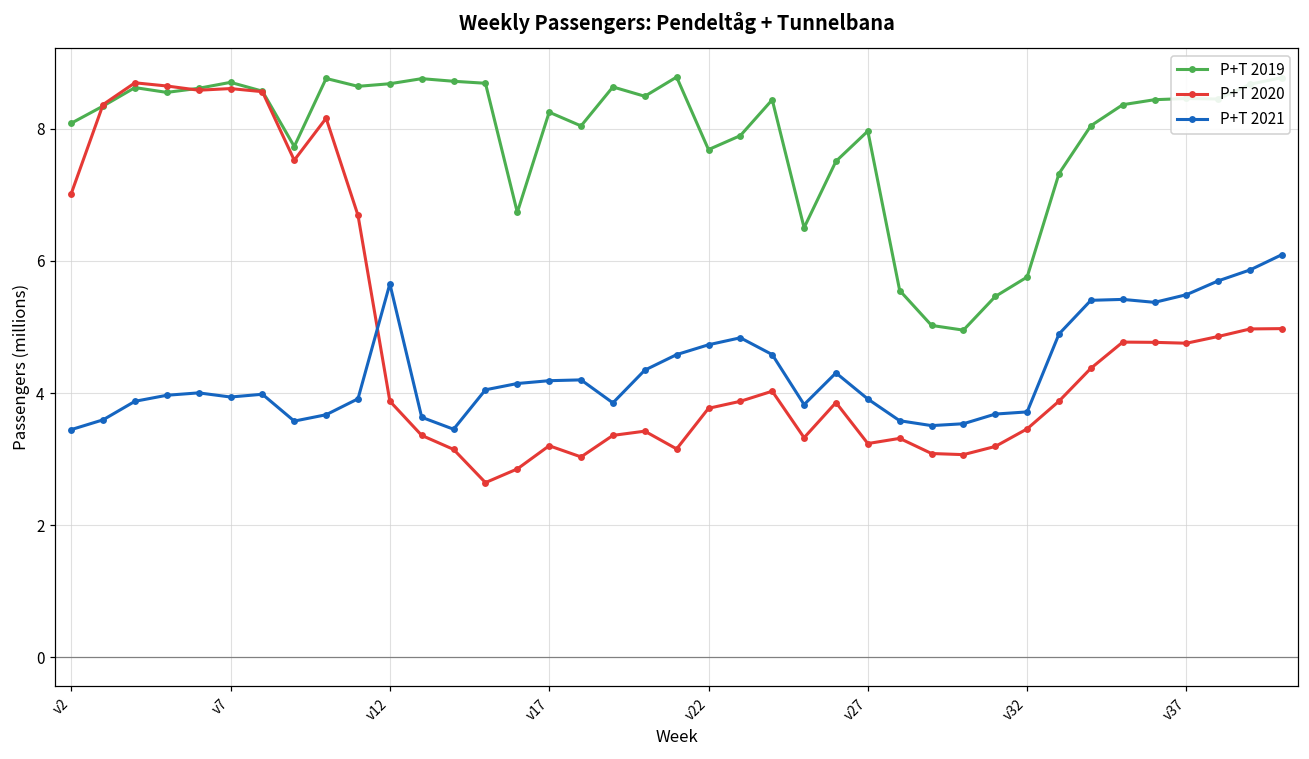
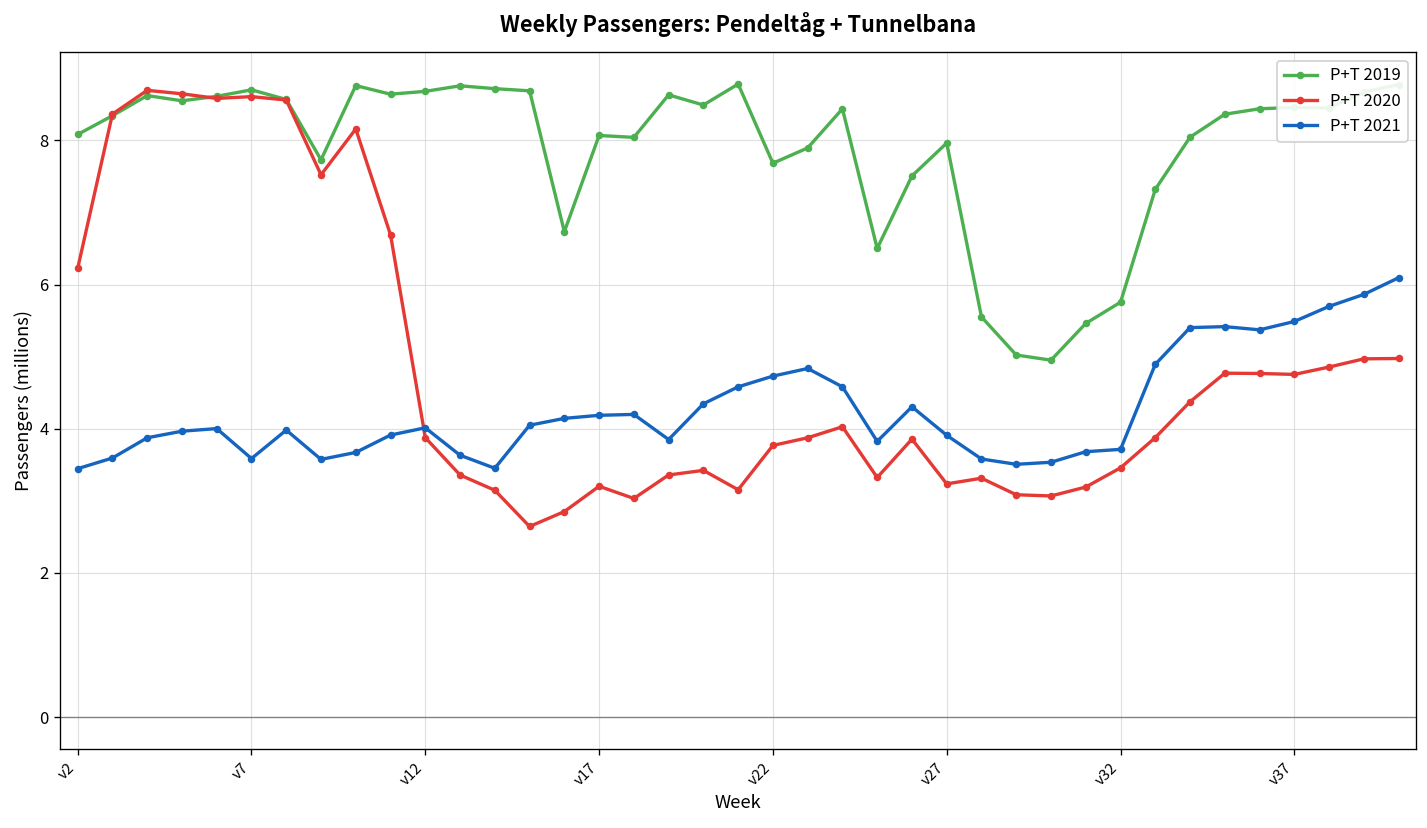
P+T 2020, v2: 7.0 -> 6.2
P+T 2021, v7: 3.9 -> 3.6
P+T 2021, v12: 5.7 -> 4.0
P+T 2019, v17: 8.2 -> 8.1
